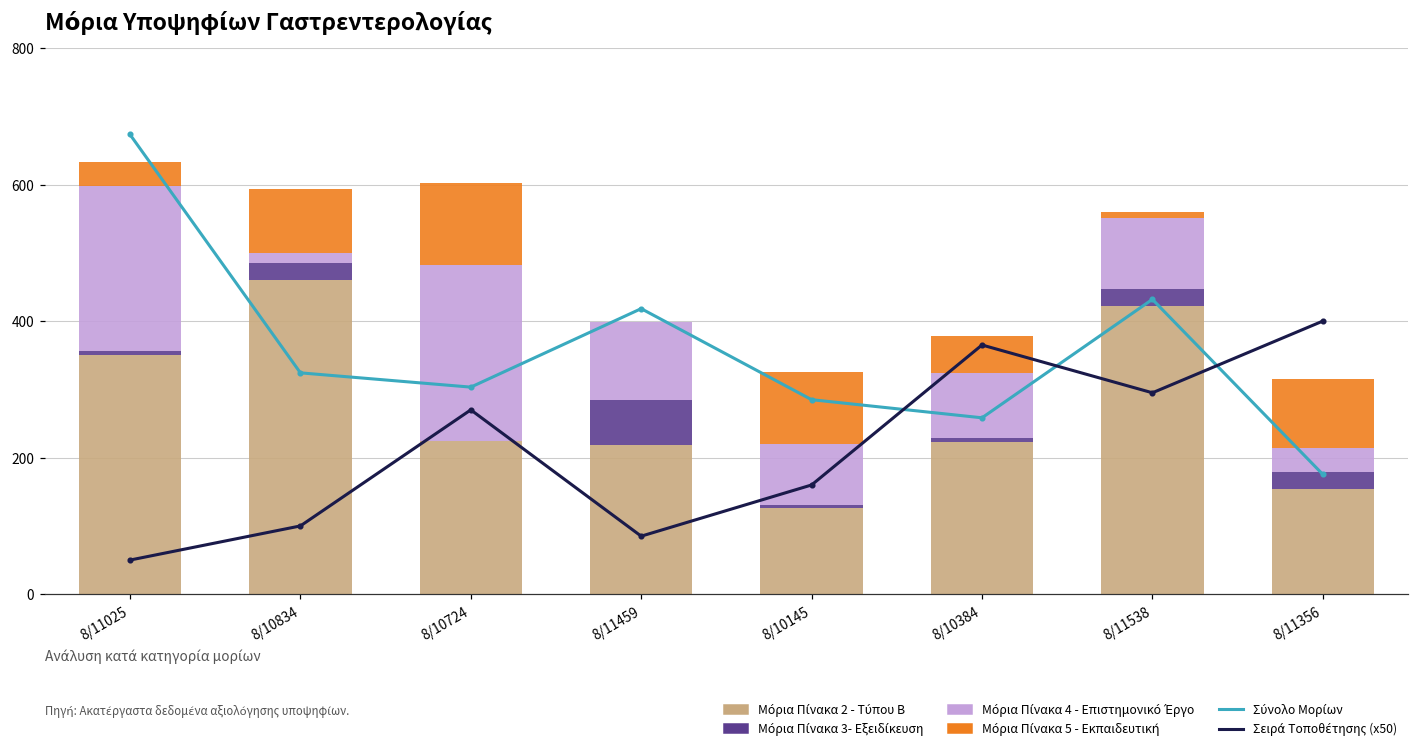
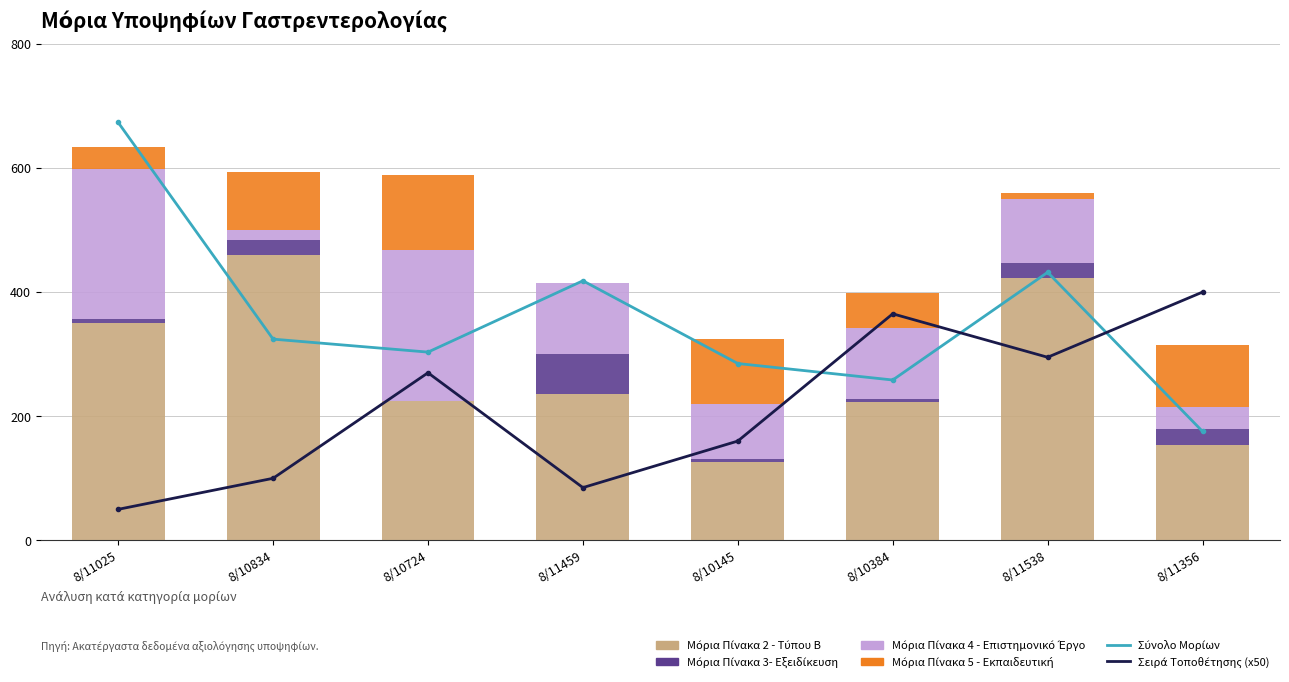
Μόρια Πίνακα 4 - Επιστημονικό Έργο, 8/10724: 260 -> 240
Μόρια Πίνακα 2 - Τύπου Β, 8/11459: 220 -> 240
Μόρια Πίνακα 4 - Επιστημονικό Έργο, 8/10384: 100 -> 110
